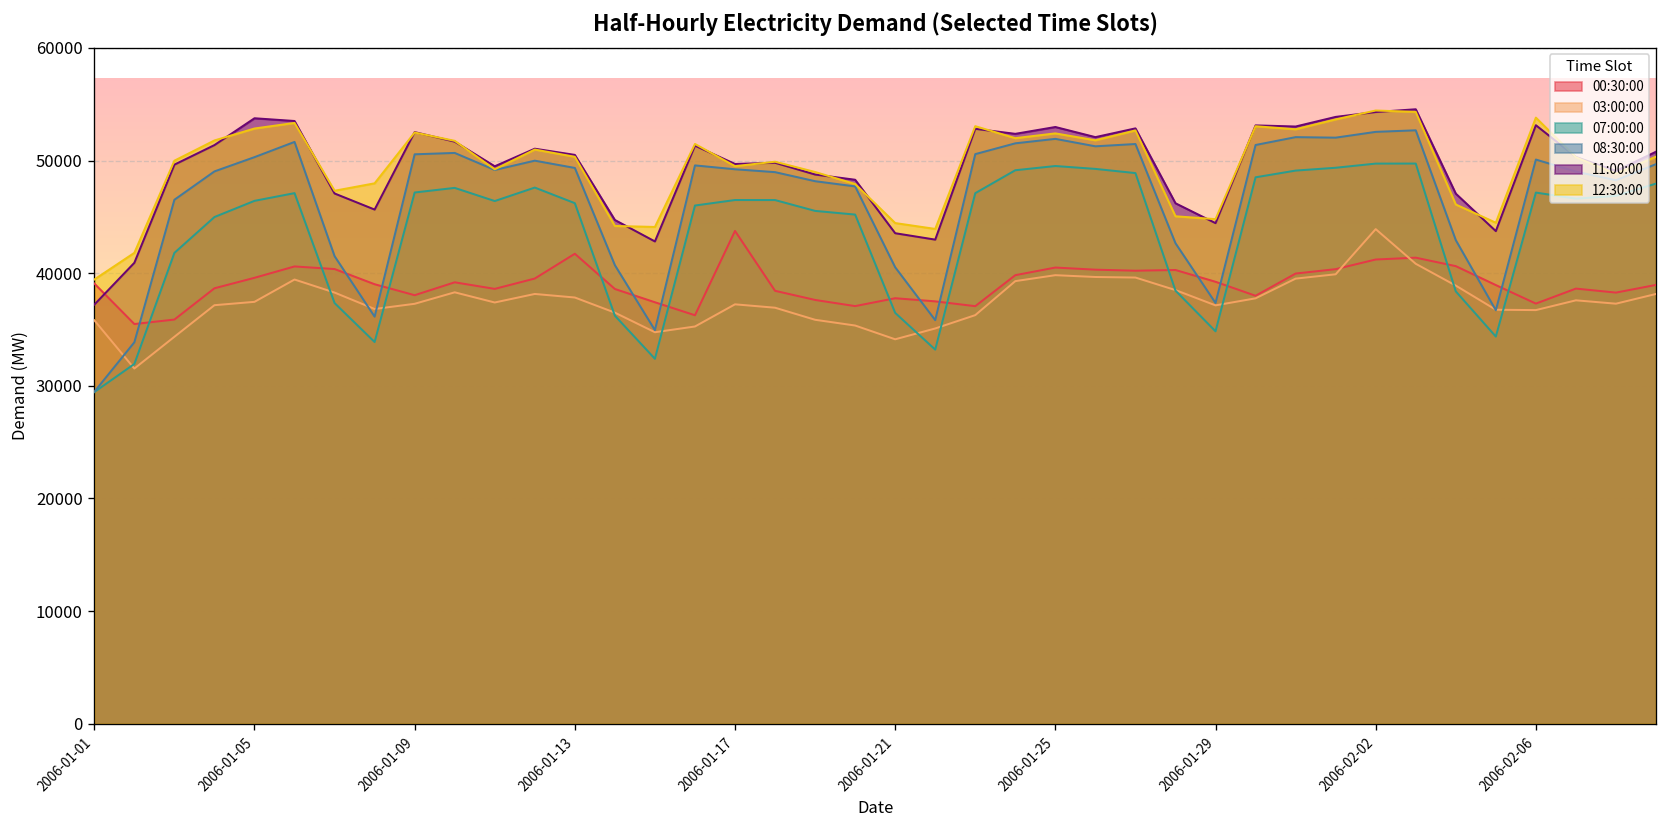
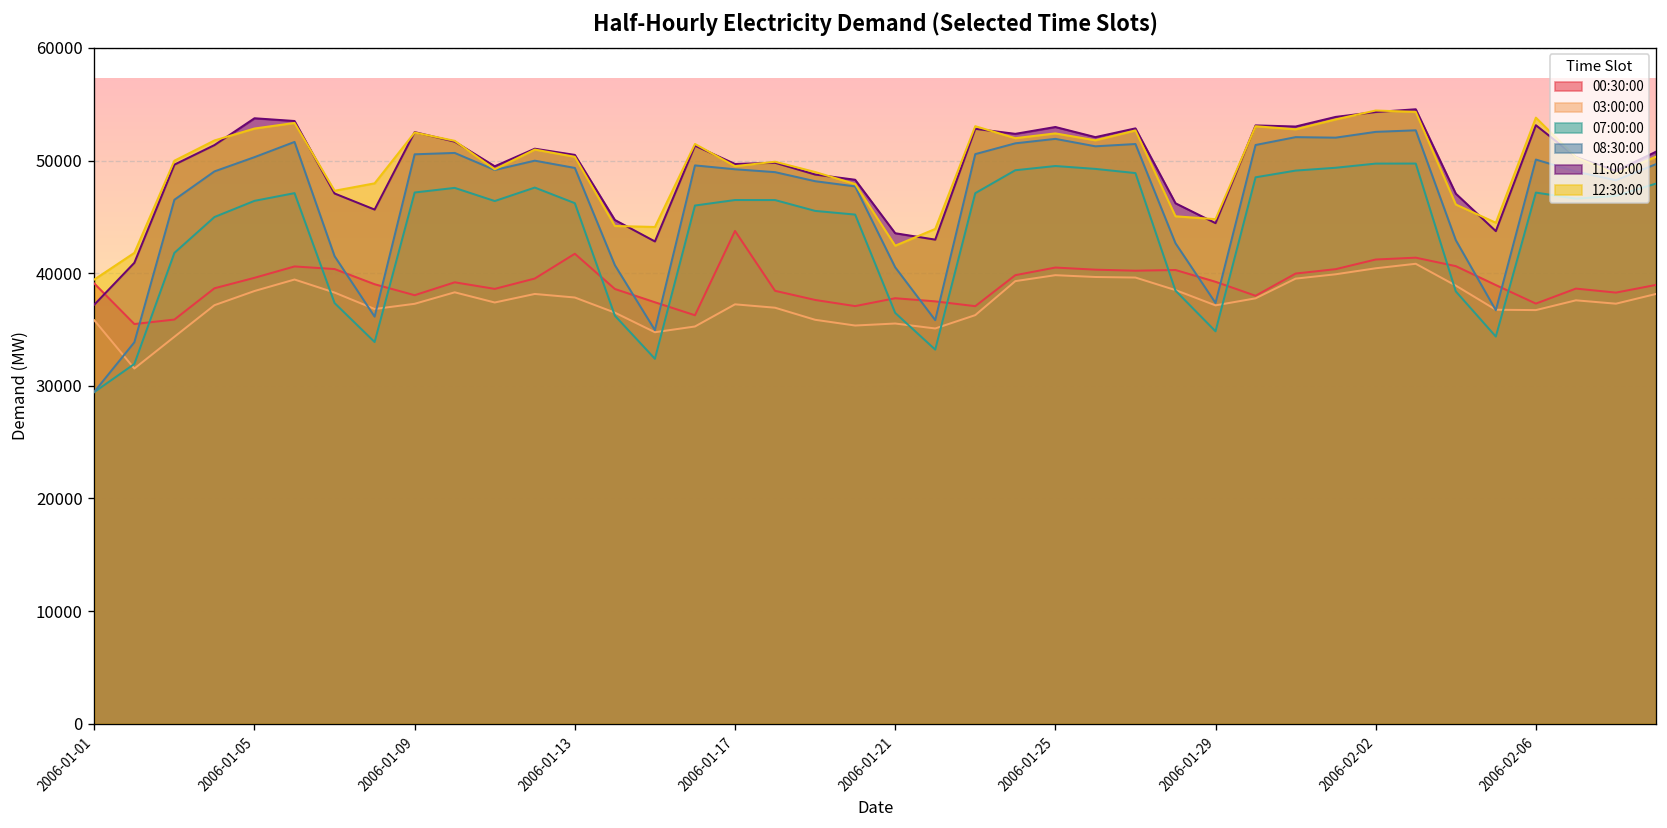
03:00:00, 2006-01-05: 37000 -> 38000
03:00:00, 2006-01-21: 34000 -> 36000
12:30:00, 2006-01-21: 44000 -> 42000
03:00:00, 2006-02-02: 44000 -> 40000
